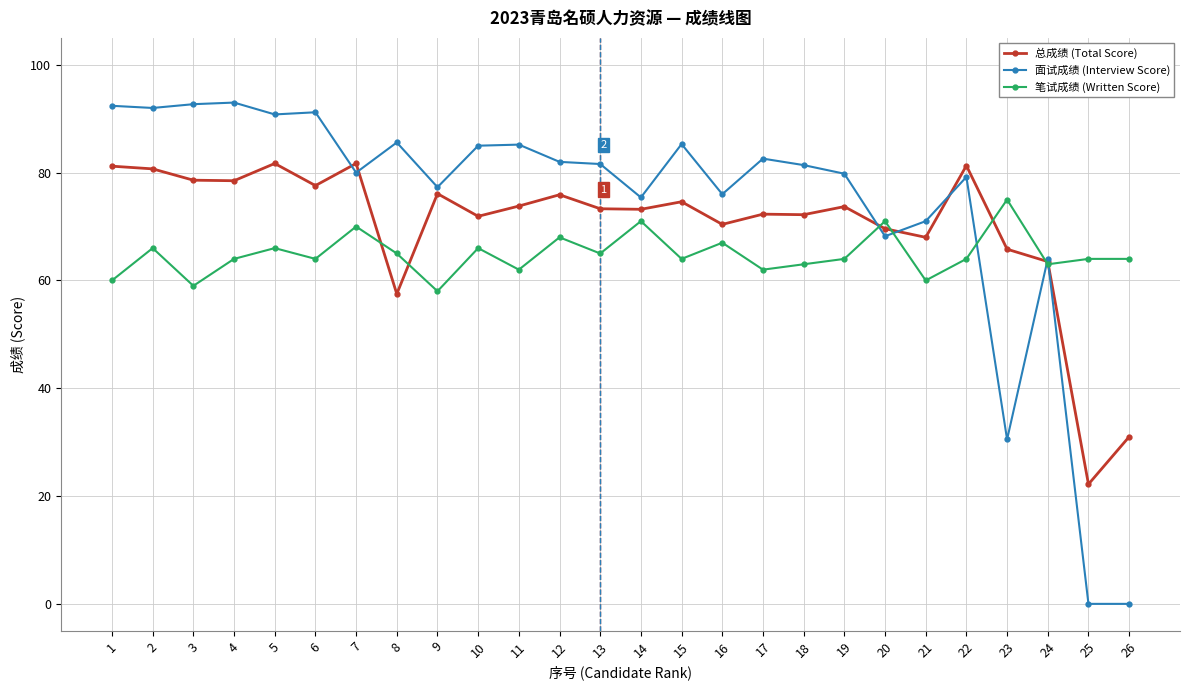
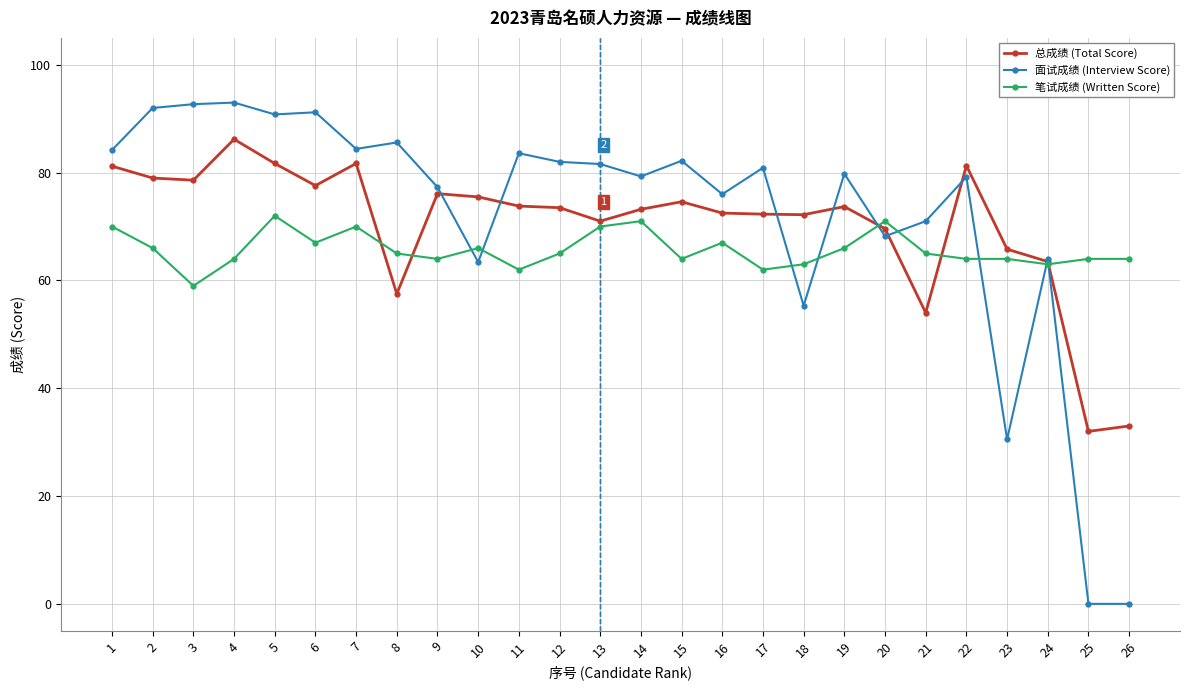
面试成绩 (Interview Score), 1: 92 -> 84
笔试成绩 (Written Score), 1: 60 -> 70
总成绩 (Total Score), 2: 81 -> 79
总成绩 (Total Score), 4: 79 -> 86
笔试成绩 (Written Score), 5: 66 -> 72
笔试成绩 (Written Score), 6: 64 -> 67
面试成绩 (Interview Score), 7: 80 -> 84
笔试成绩 (Written Score), 9: 58 -> 64
总成绩 (Total Score), 10: 72 -> 76
面试成绩 (Interview Score), 10: 85 -> 63
面试成绩 (Interview Score), 11: 85 -> 84
总成绩 (Total Score), 12: 76 -> 74
笔试成绩 (Written Score), 12: 68 -> 65
总成绩 (Total Score), 13: 73 -> 71
笔试成绩 (Written Score), 13: 65 -> 70
面试成绩 (Interview Score), 14: 75 -> 79
面试成绩 (Interview Score), 15: 85 -> 82
总成绩 (Total Score), 16: 70 -> 73
面试成绩 (Interview Score), 17: 83 -> 81
面试成绩 (Interview Score), 18: 81 -> 55
笔试成绩 (Written Score), 19: 64 -> 66
总成绩 (Total Score), 21: 68 -> 54
笔试成绩 (Written Score), 21: 60 -> 65
笔试成绩 (Written Score), 23: 75 -> 64
总成绩 (Total Score), 25: 22 -> 32
总成绩 (Total Score), 26: 31 -> 33
